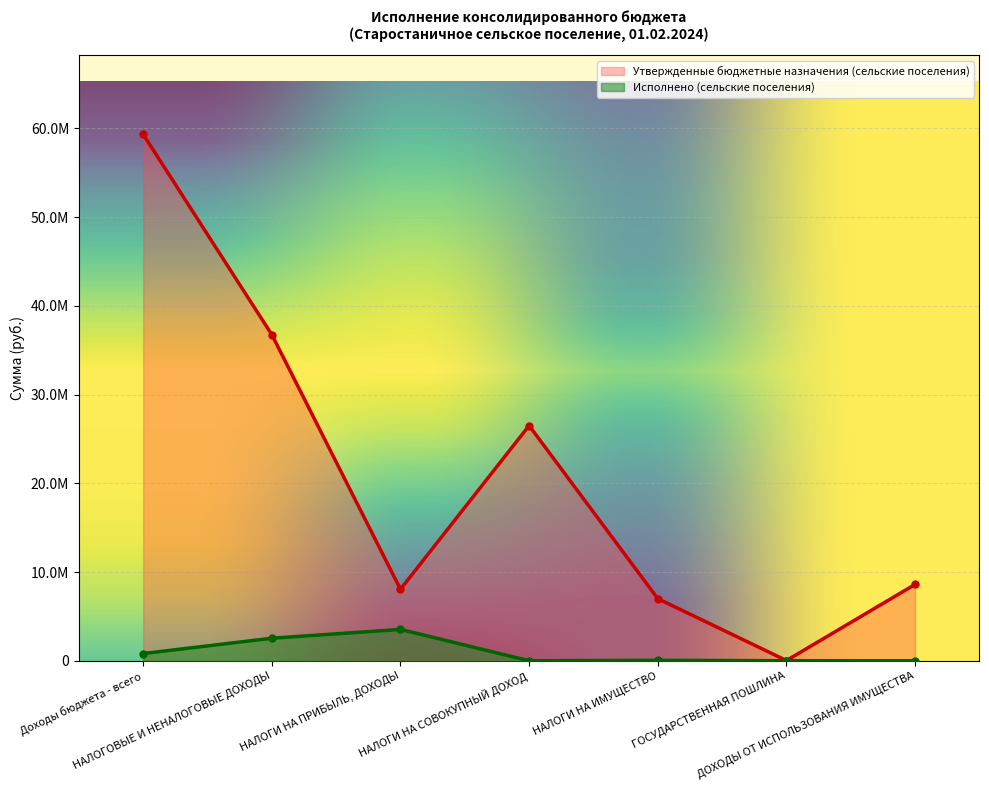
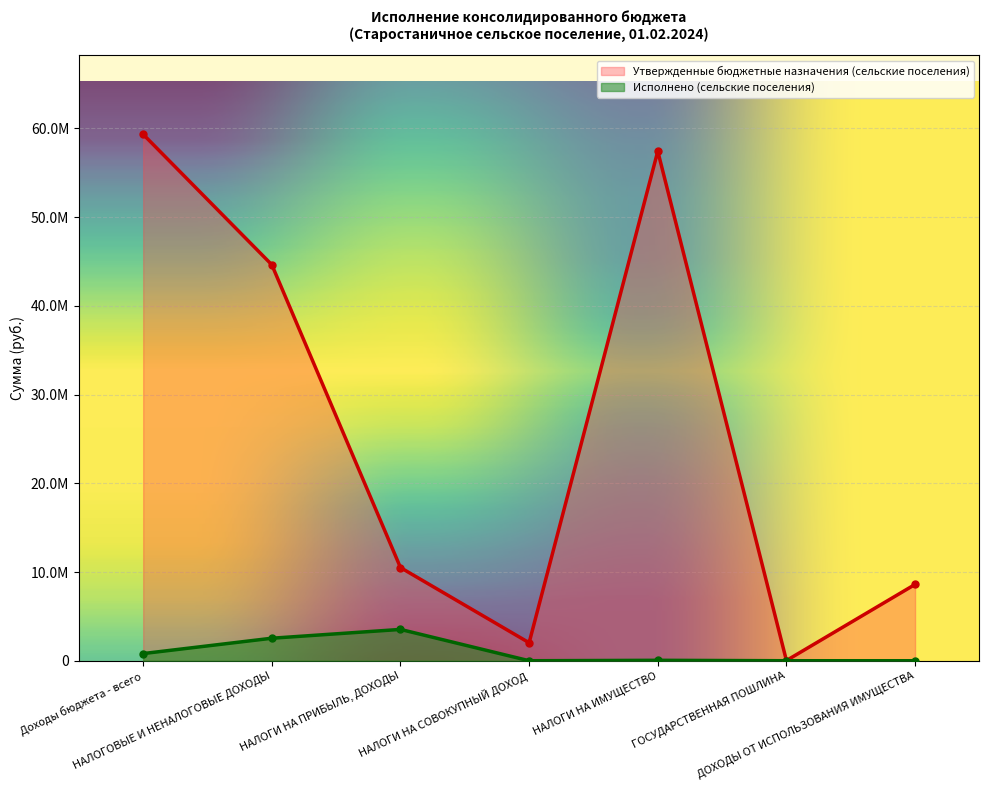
Утвержденные бюджетные назначения (сельские поселения), НАЛОГОВЫЕ И НЕНАЛОГОВЫЕ ДОХОДЫ: 37000000 -> 45000000
Утвержденные бюджетные назначения (сельские поселения), НАЛОГИ НА ПРИБЫЛЬ, ДОХОДЫ: 8000000 -> 11000000
Утвержденные бюджетные назначения (сельские поселения), НАЛОГИ НА СОВОКУПНЫЙ ДОХОД: 27000000 -> 2000000
Утвержденные бюджетные назначения (сельские поселения), НАЛОГИ НА ИМУЩЕСТВО: 7000000 -> 57000000
